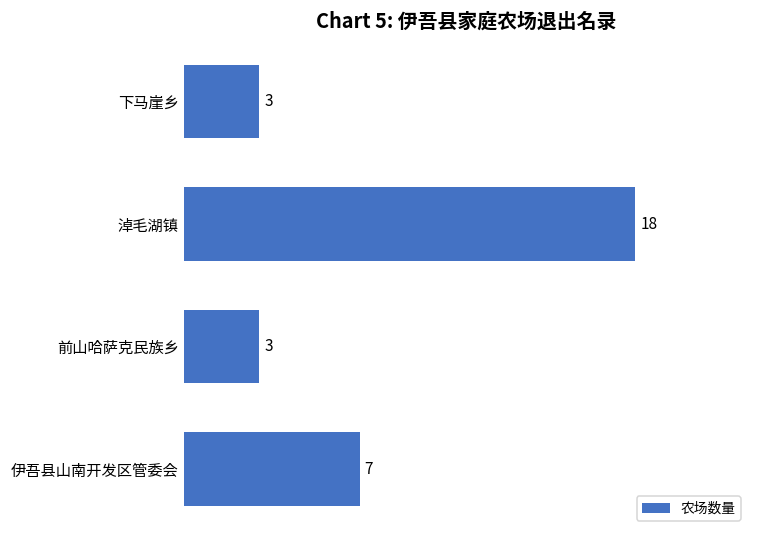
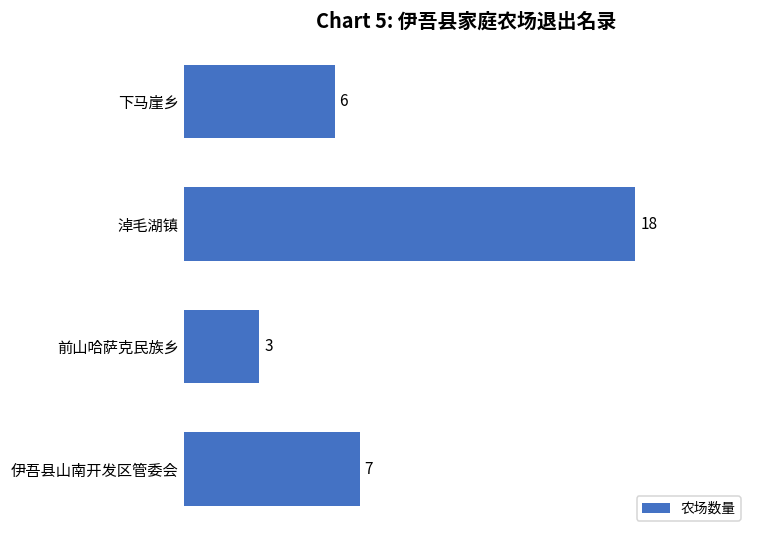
下马崖乡: 3 -> 6
